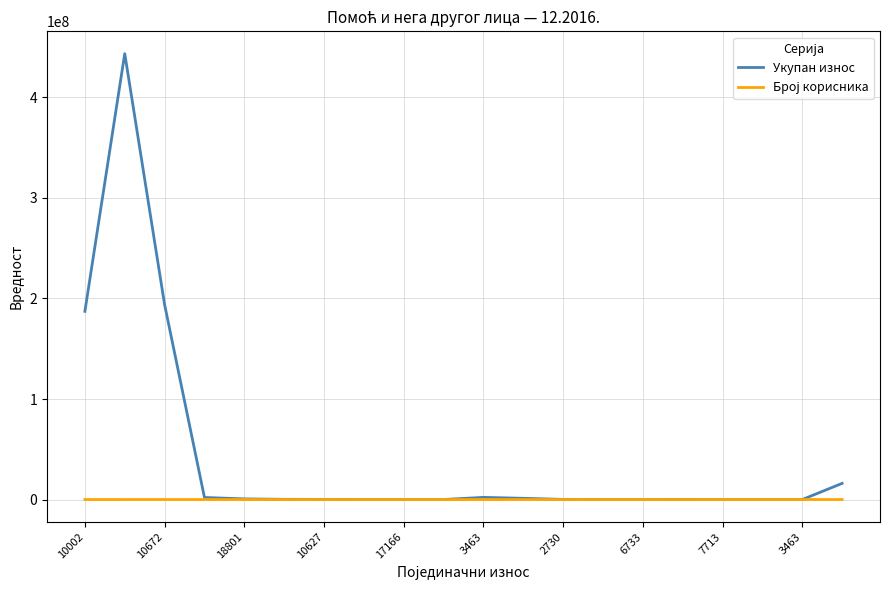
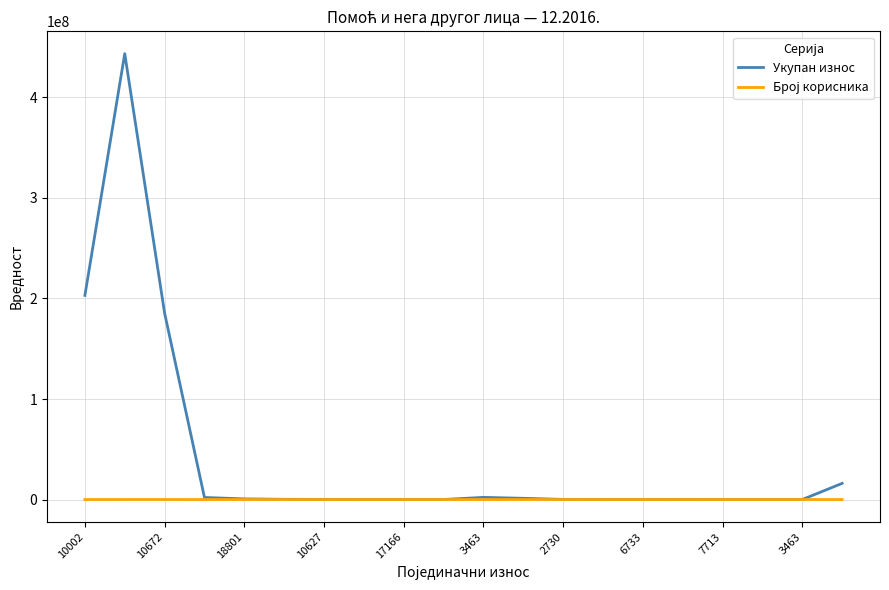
Укупан износ, 10002: 187000000 -> 203000000
Укупан износ, 10672: 194000000 -> 185000000
